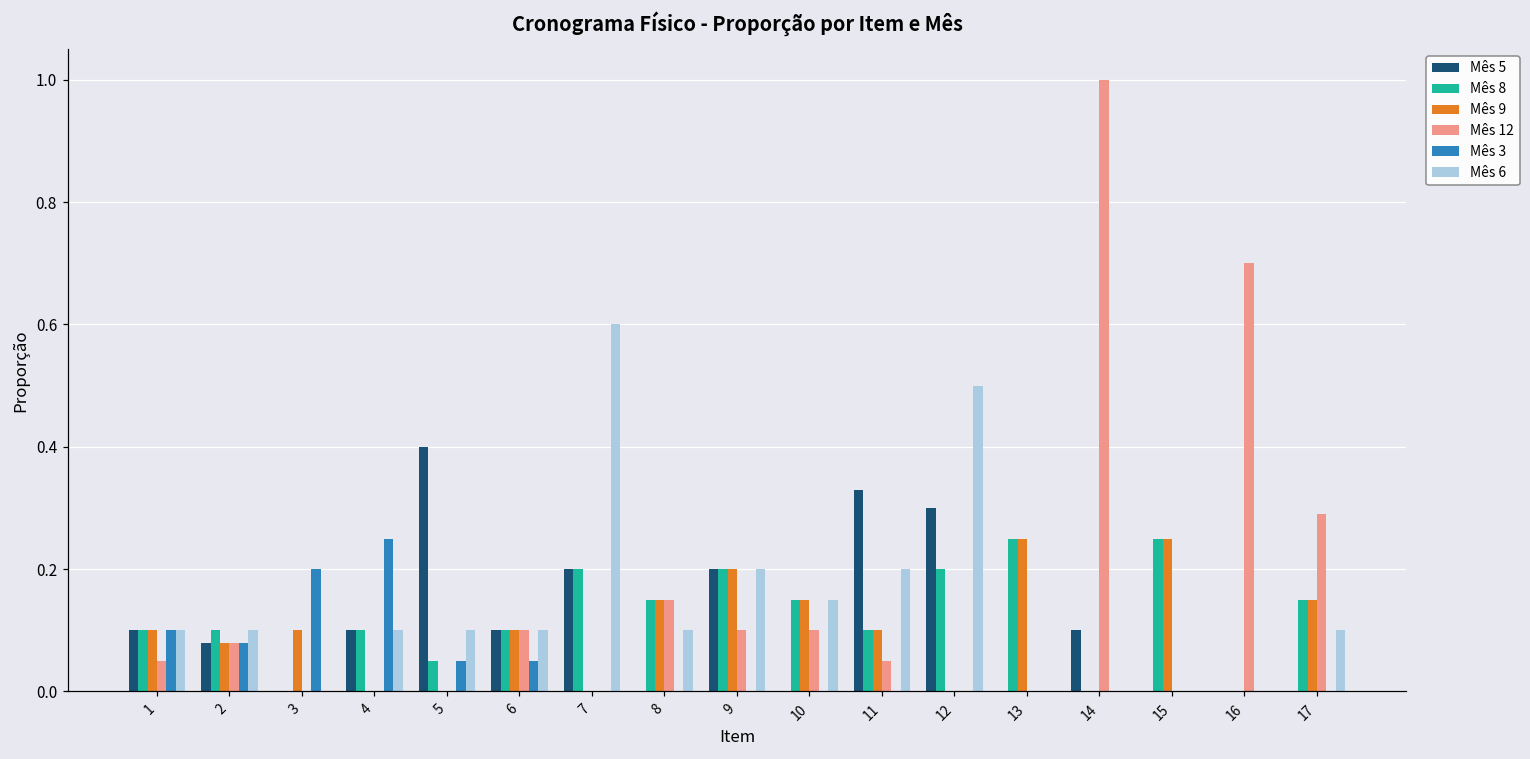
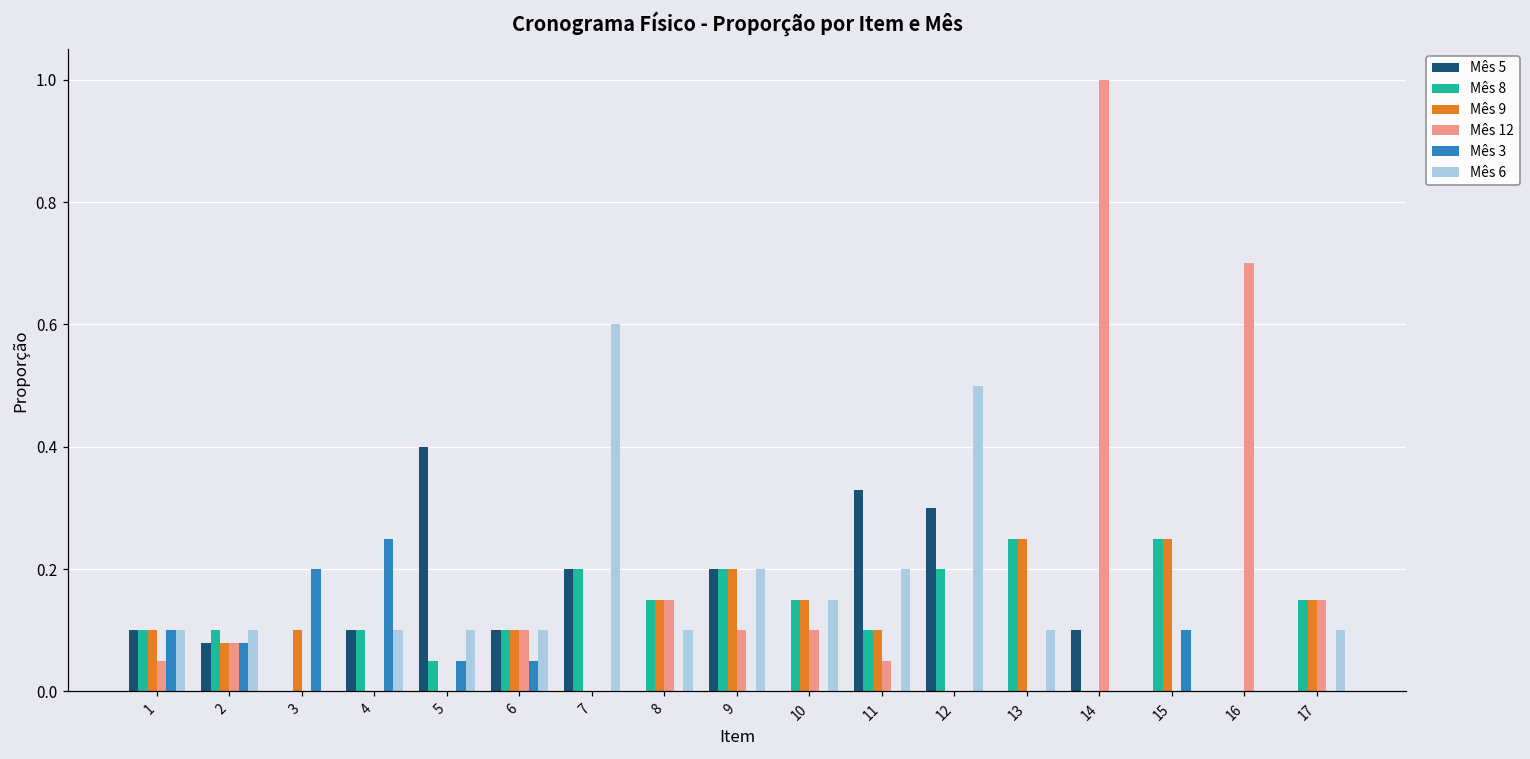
Mês 6, 13: 0.0 -> 0.1
Mês 3, 15: 0.0 -> 0.1
Mês 12, 17: 0.29 -> 0.15
